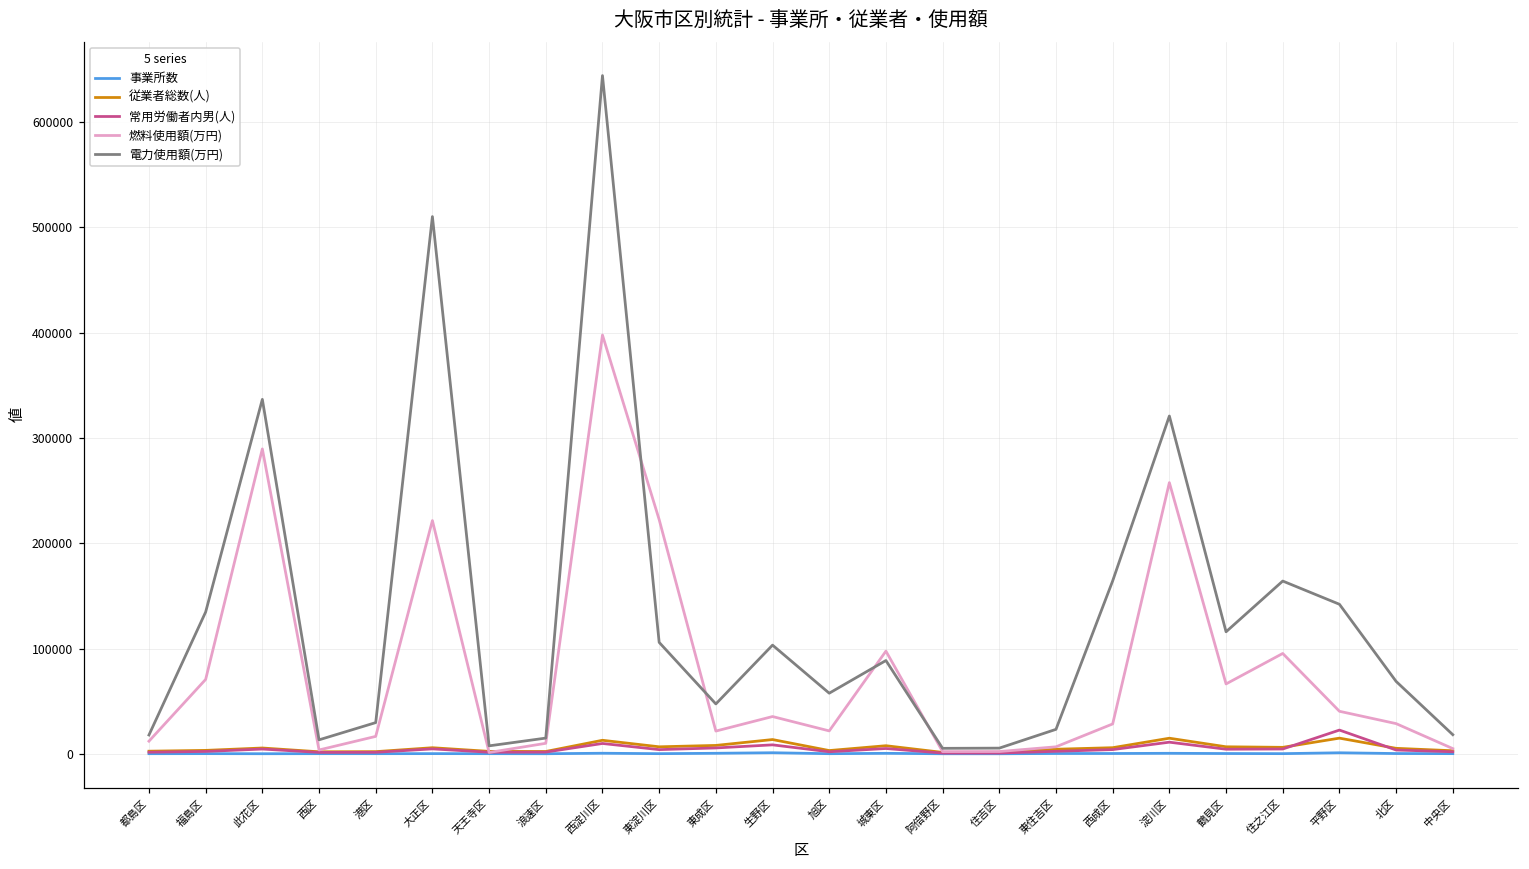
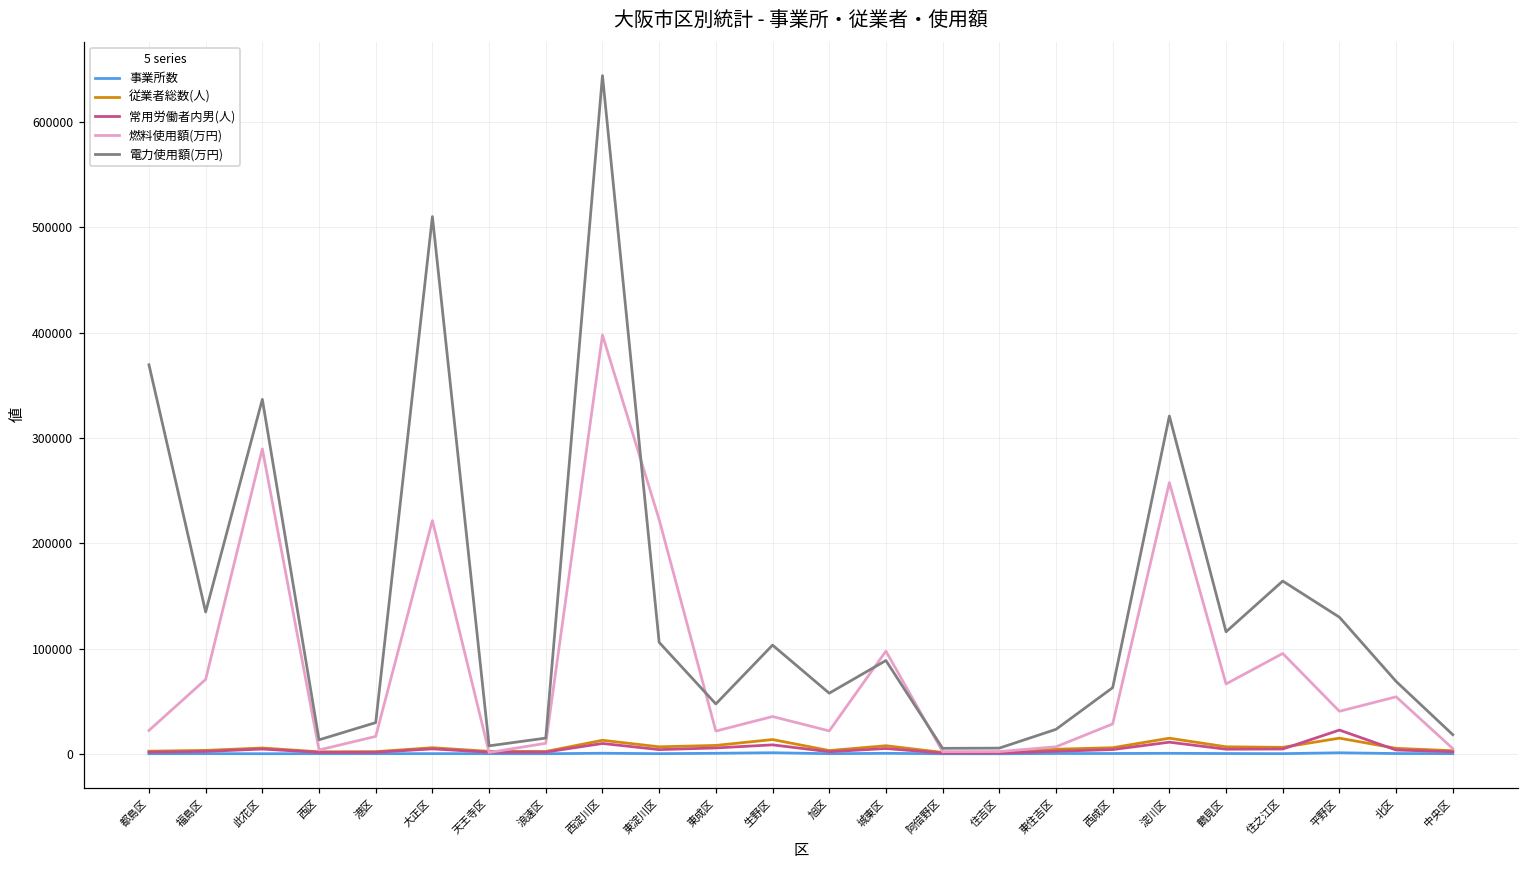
燃料使用額(万円), 都島区: 10000 -> 20000
電力使用額(万円), 都島区: 20000 -> 370000
電力使用額(万円), 西成区: 160000 -> 60000
電力使用額(万円), 平野区: 140000 -> 130000
燃料使用額(万円), 北区: 30000 -> 50000
